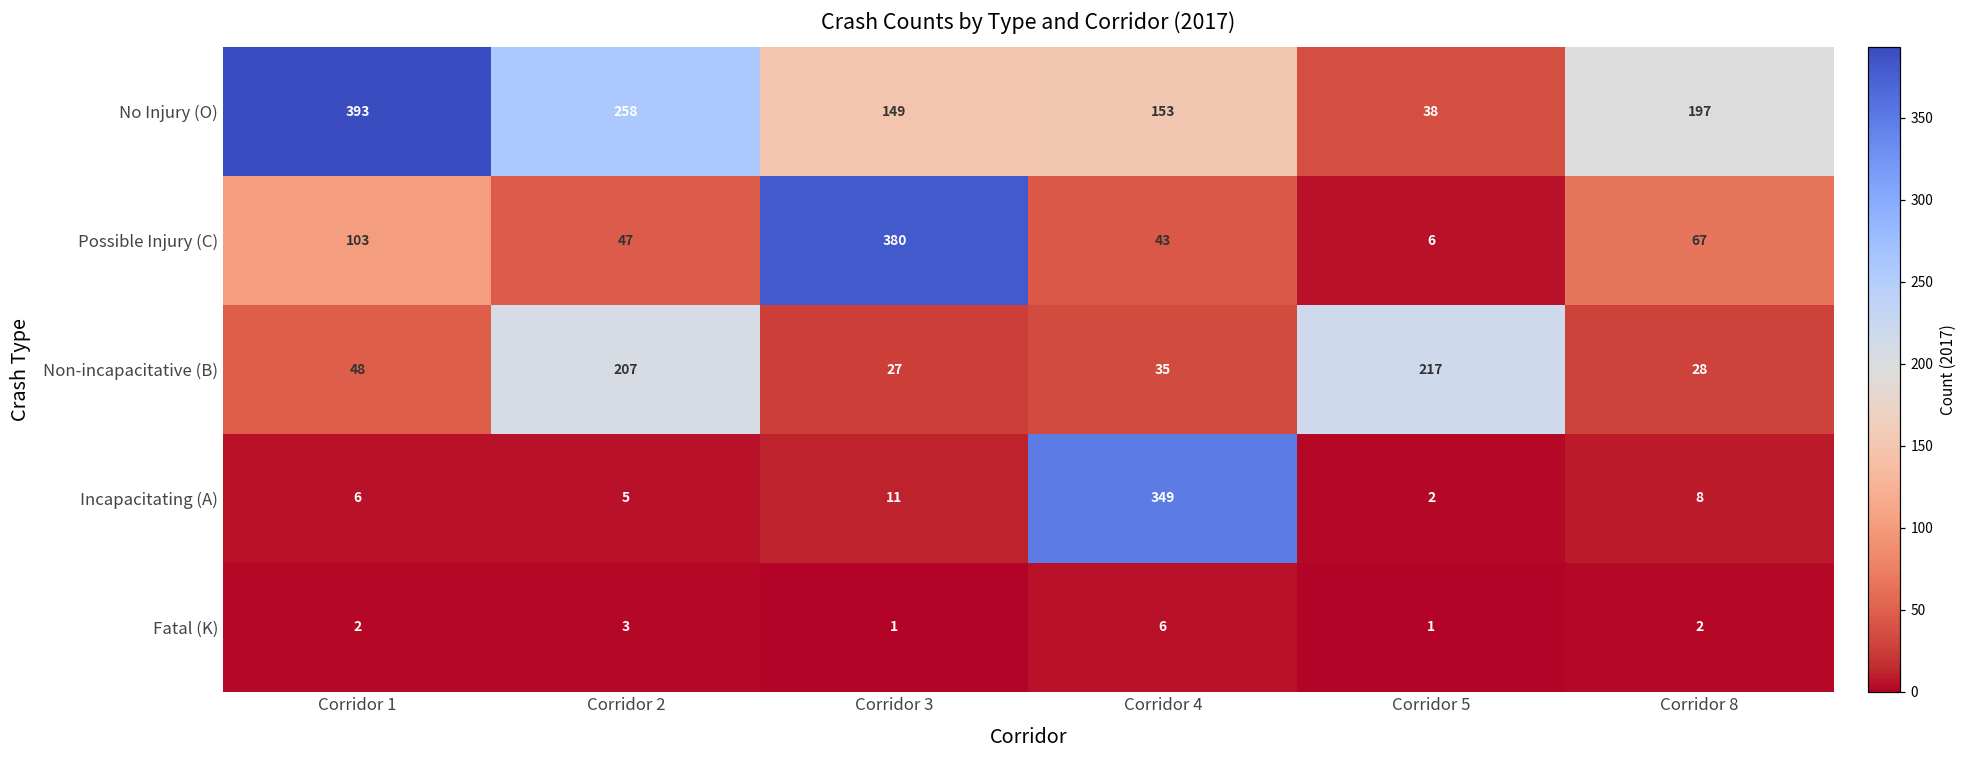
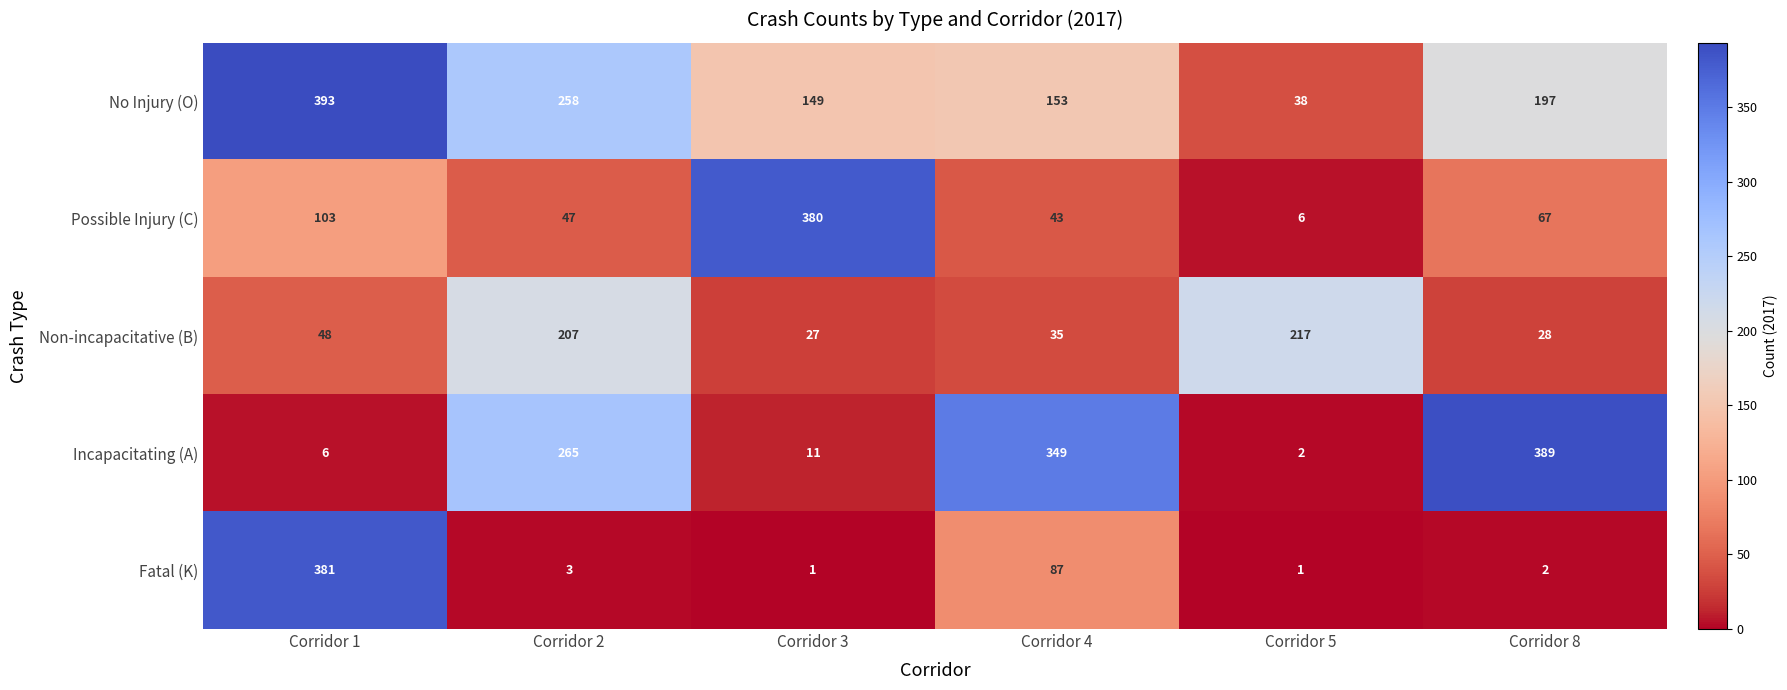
Incapacitating (A), Corridor 2: 5 -> 265
Incapacitating (A), Corridor 8: 8 -> 389
Fatal (K), Corridor 1: 2 -> 381
Fatal (K), Corridor 4: 6 -> 87
